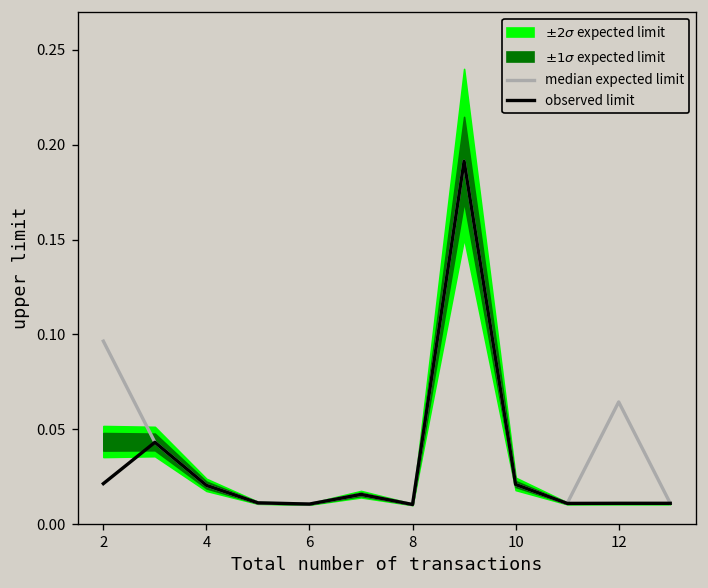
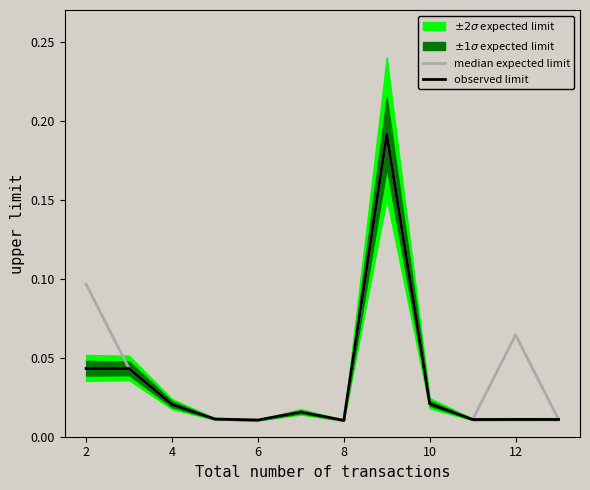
observed limit, 2: 0.021 -> 0.043
